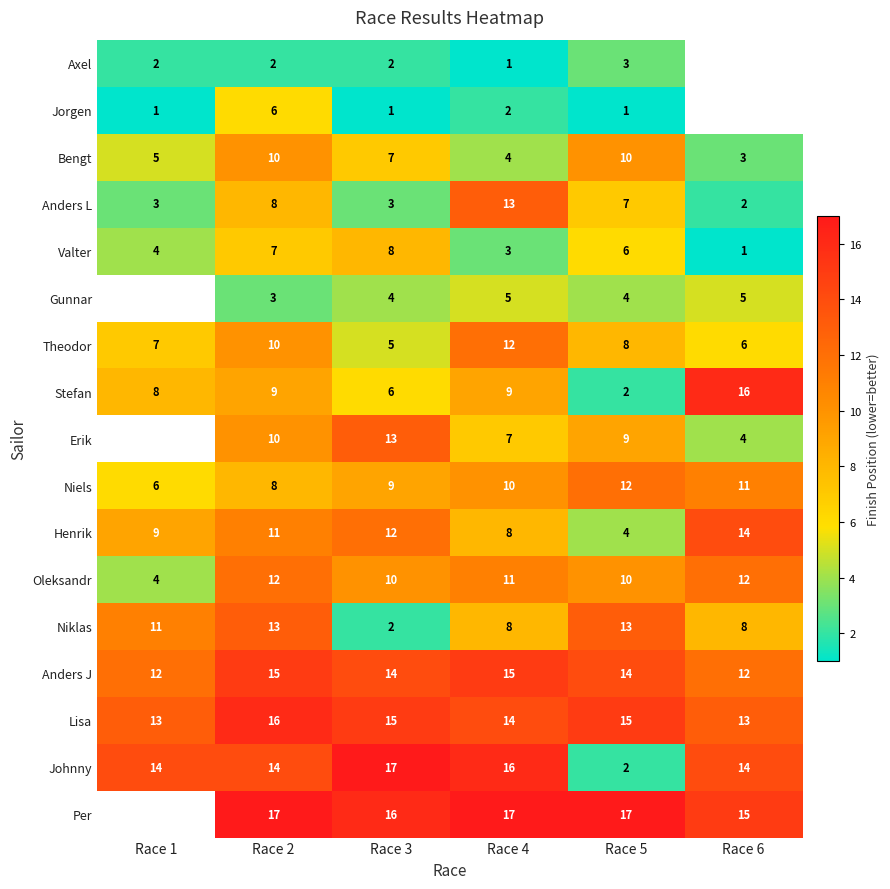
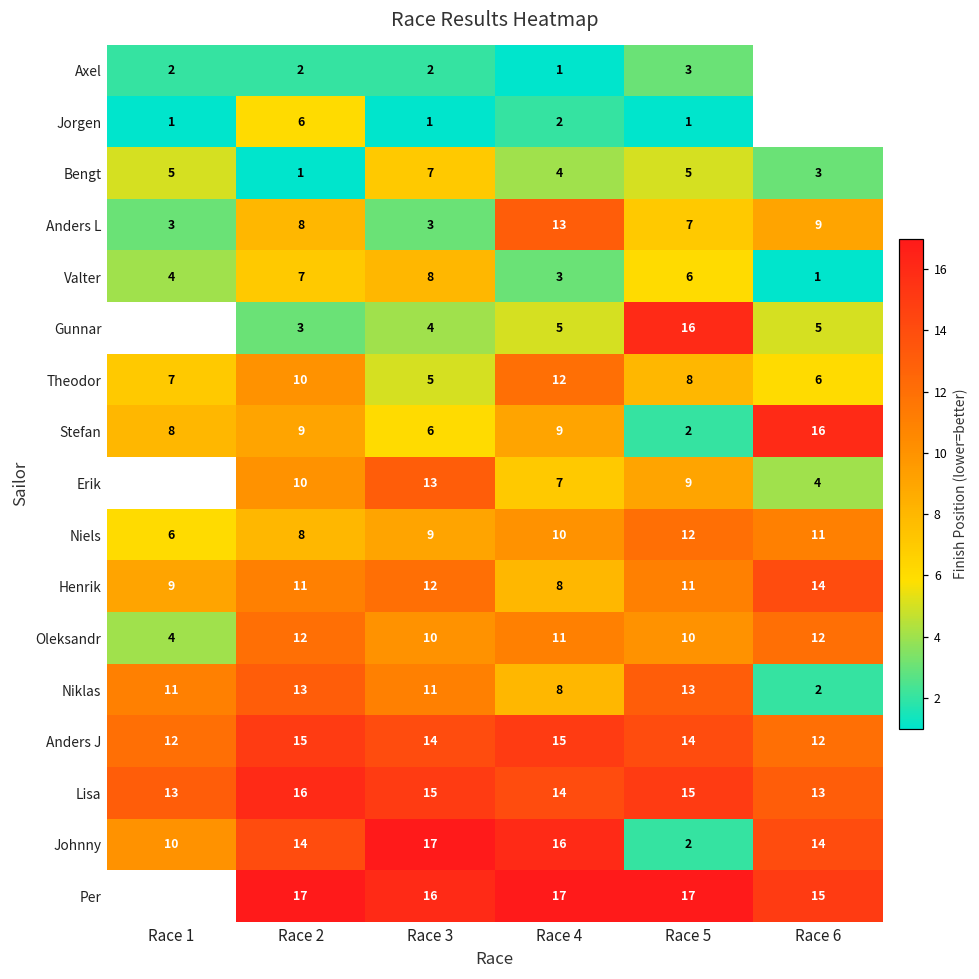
Bengt, Race 2: 10 -> 1
Bengt, Race 5: 10 -> 5
Anders L, Race 6: 2 -> 9
Gunnar, Race 5: 4 -> 16
Henrik, Race 5: 4 -> 11
Niklas, Race 3: 2 -> 11
Niklas, Race 6: 8 -> 2
Johnny, Race 1: 14 -> 10
